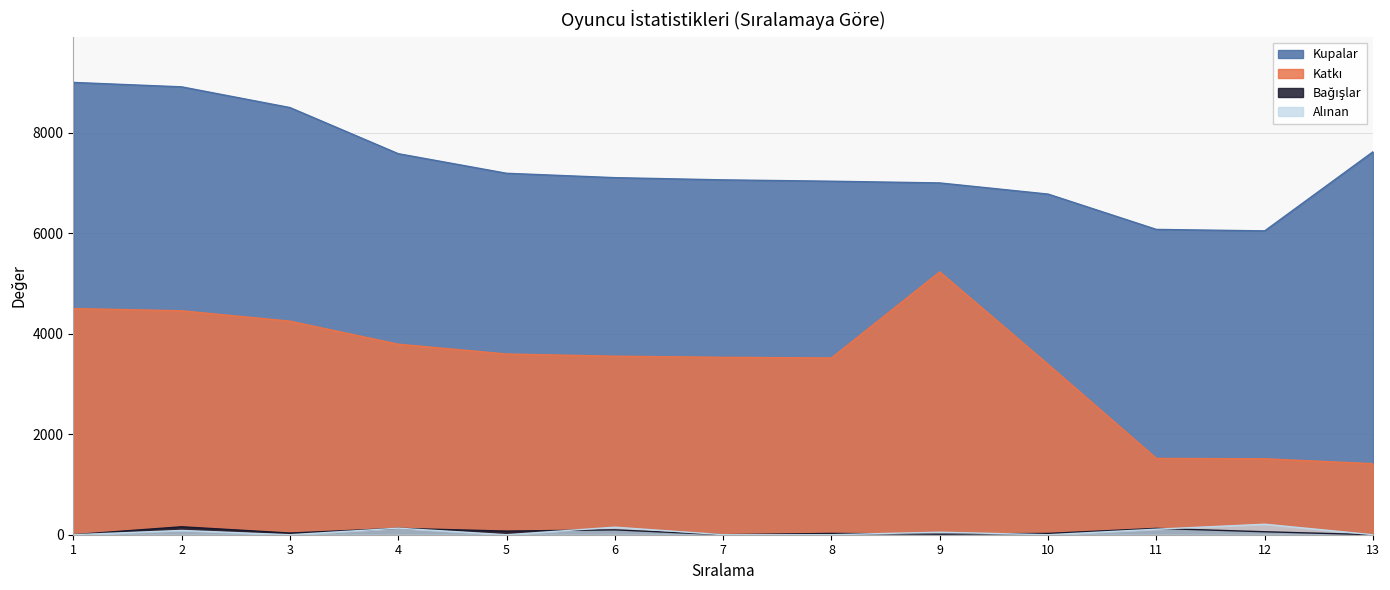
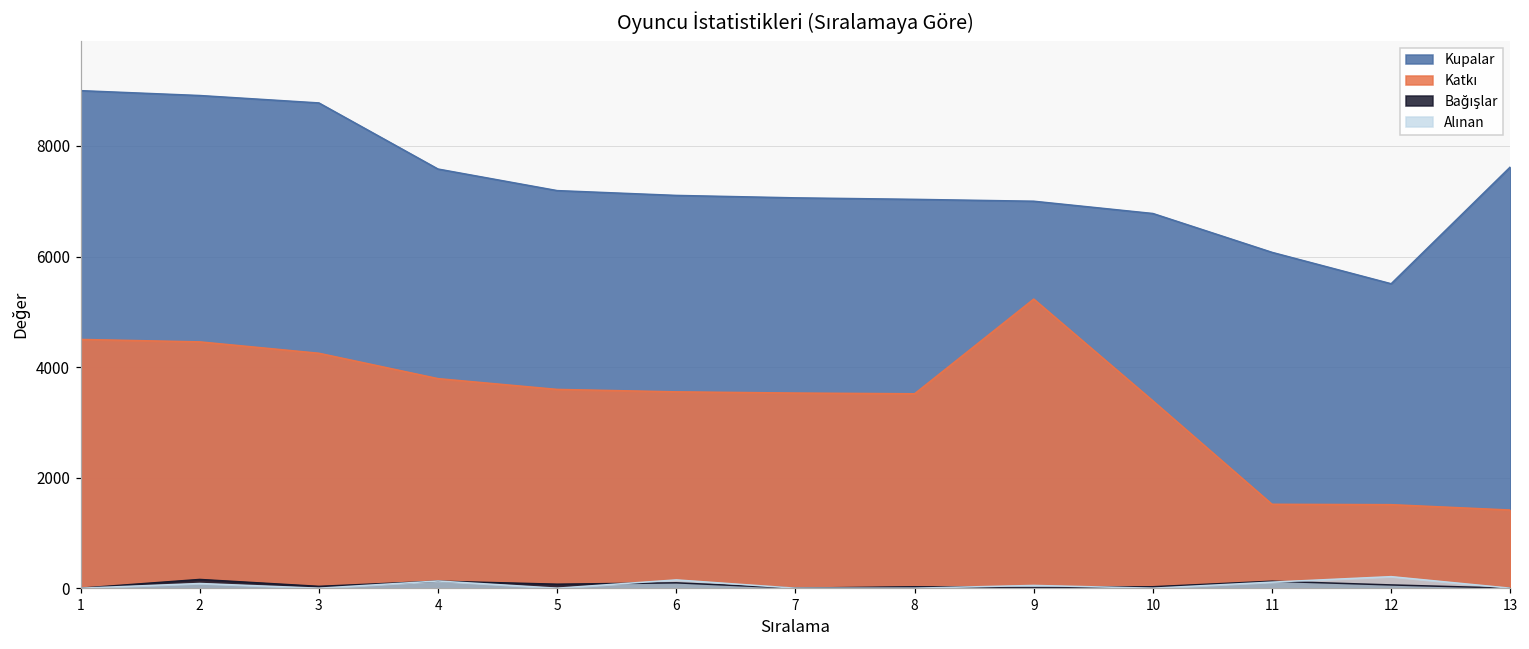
Kupalar, 3: 8500 -> 8800
Kupalar, 12: 6000 -> 5500
